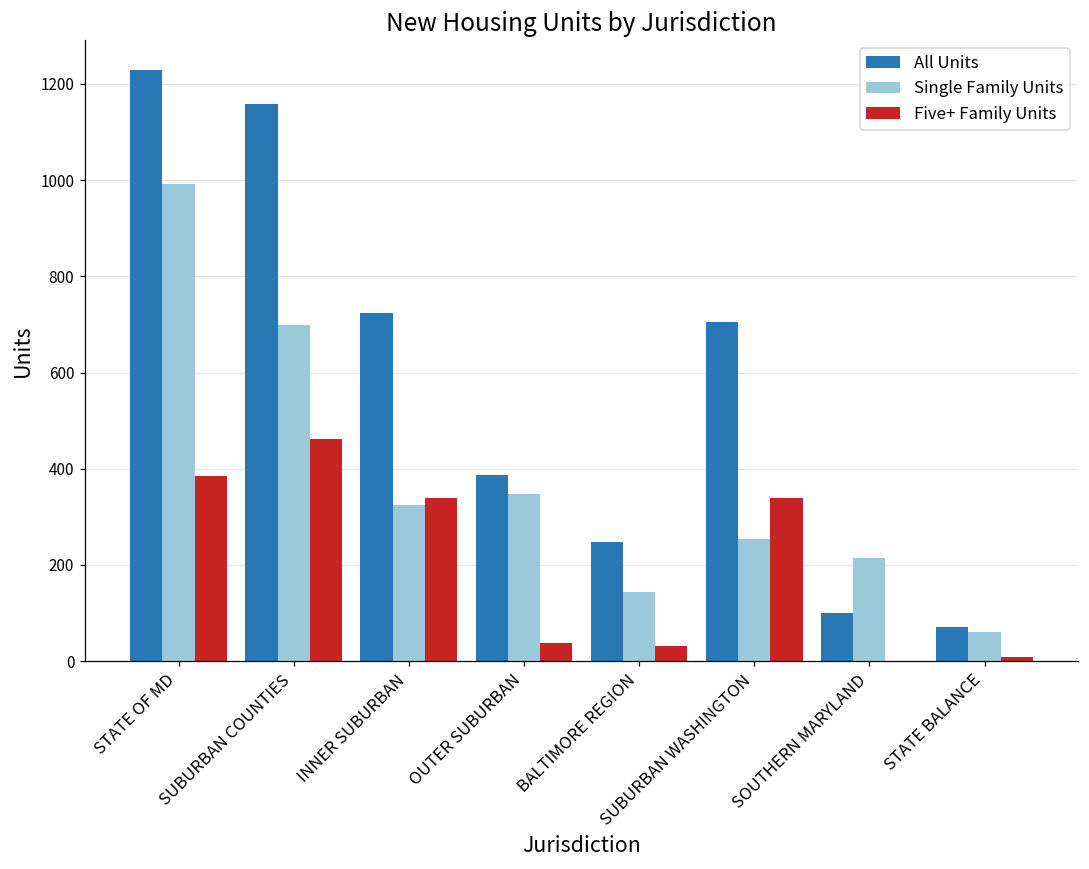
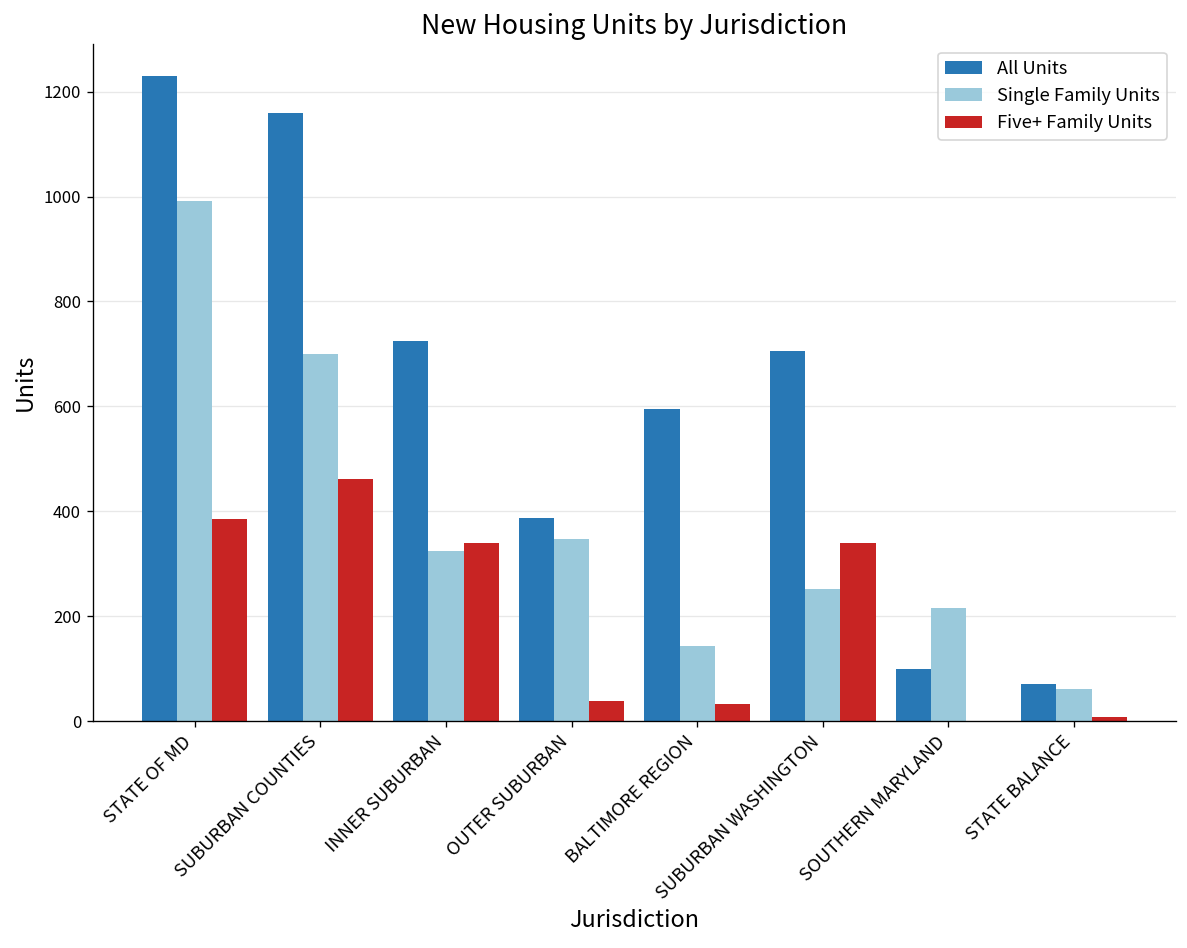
All Units, BALTIMORE REGION: 250 -> 600
